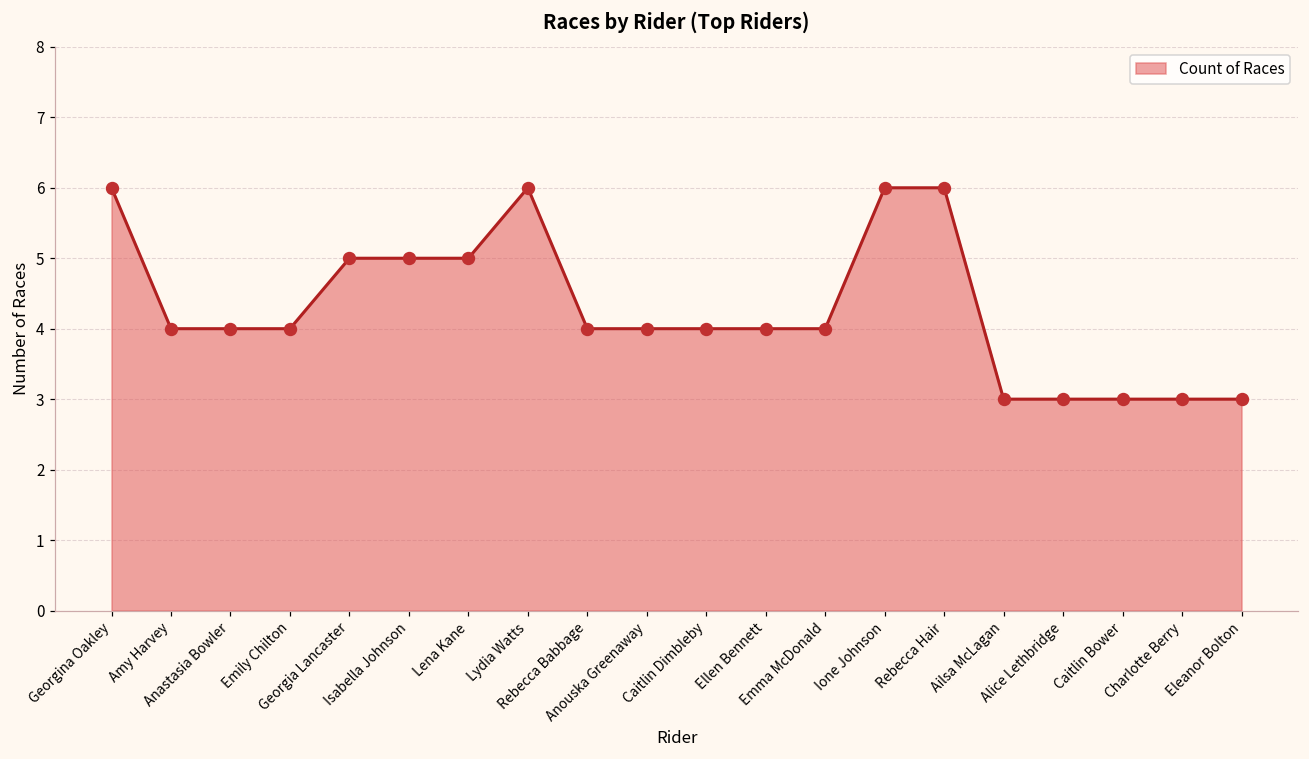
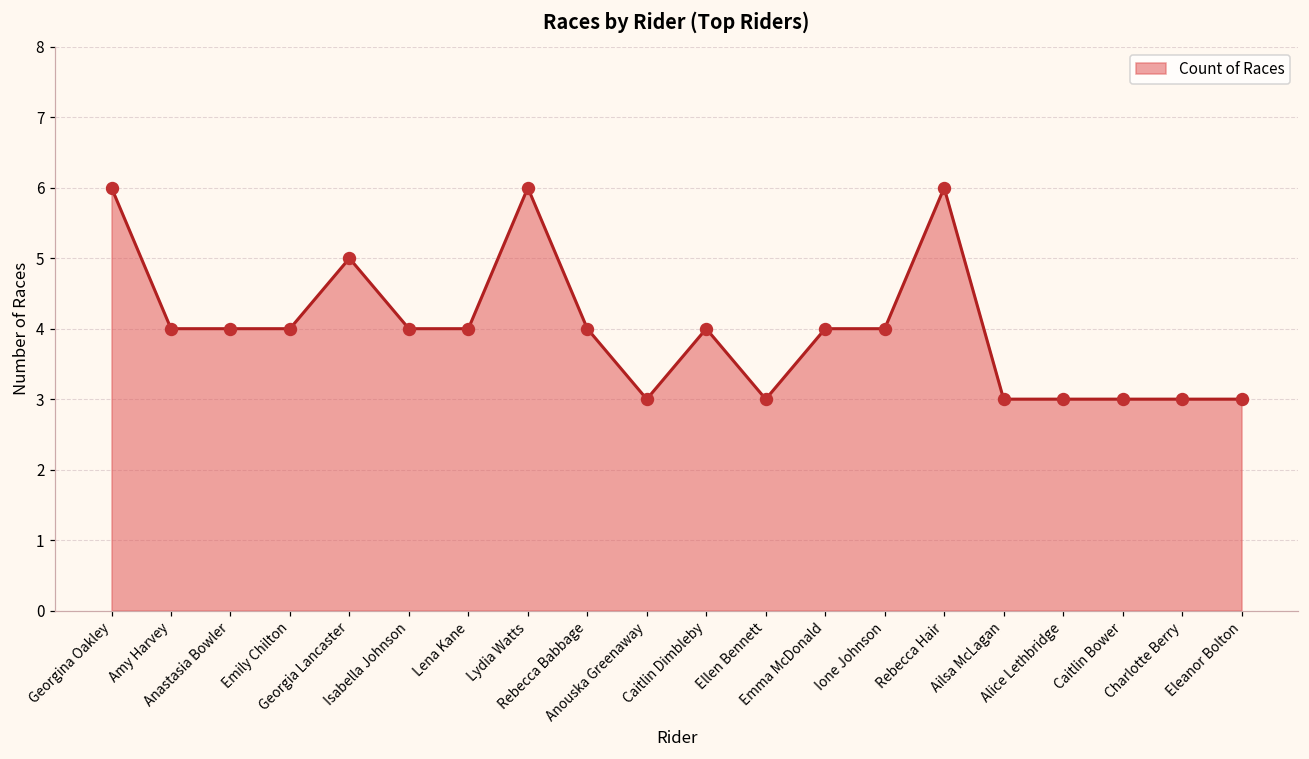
Isabella Johnson: 5 -> 4
Lena Kane: 5 -> 4
Anouska Greenaway: 4 -> 3
Ellen Bennett: 4 -> 3
Ione Johnson: 6 -> 4
